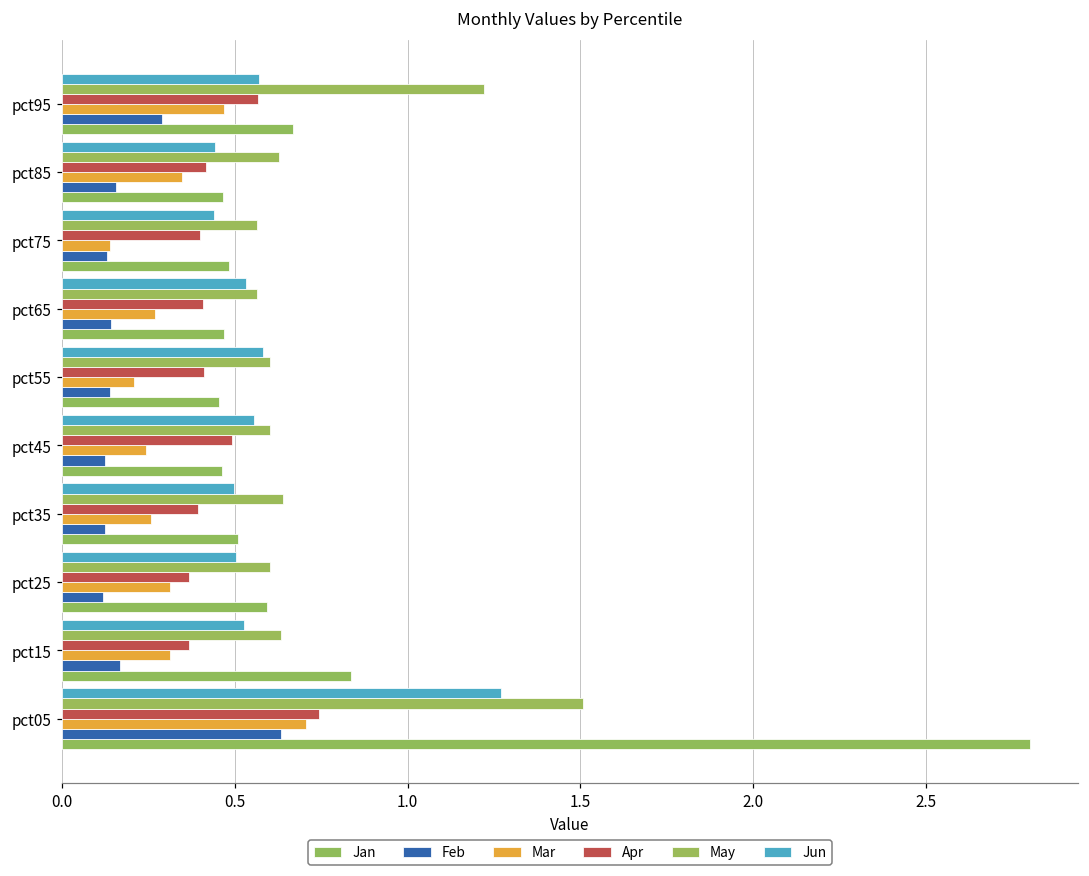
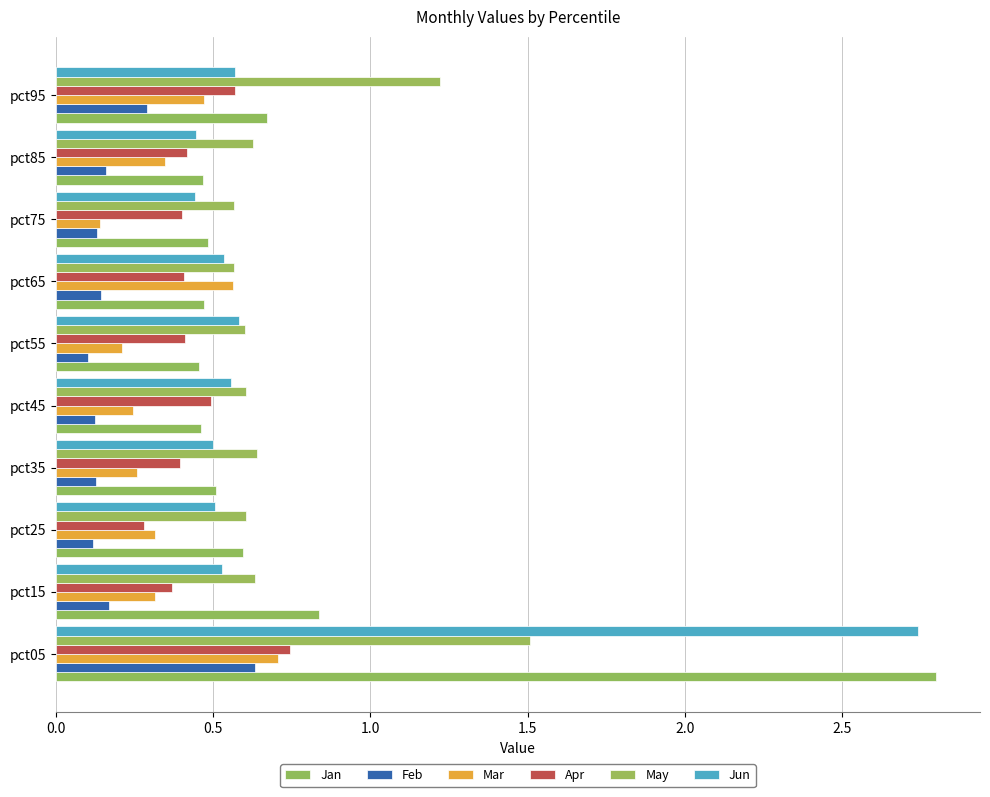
Mar, pct65: 0.27 -> 0.56
Feb, pct55: 0.14 -> 0.10
Apr, pct25: 0.37 -> 0.28
Jun, pct05: 1.27 -> 2.74
